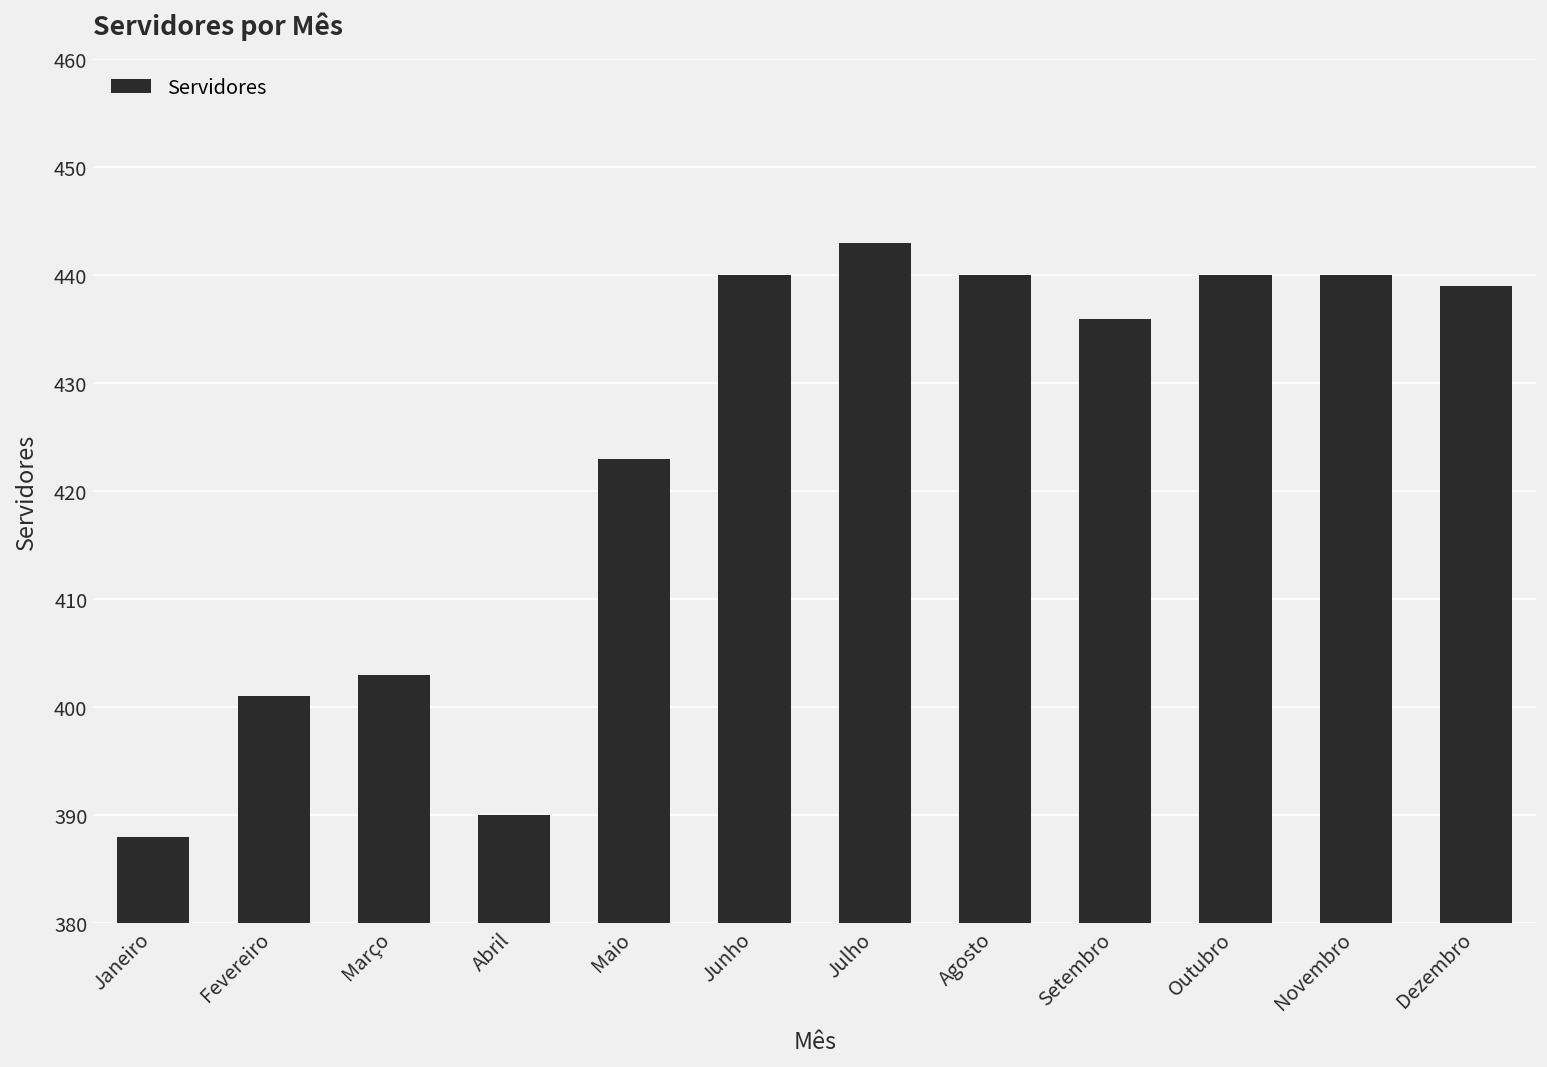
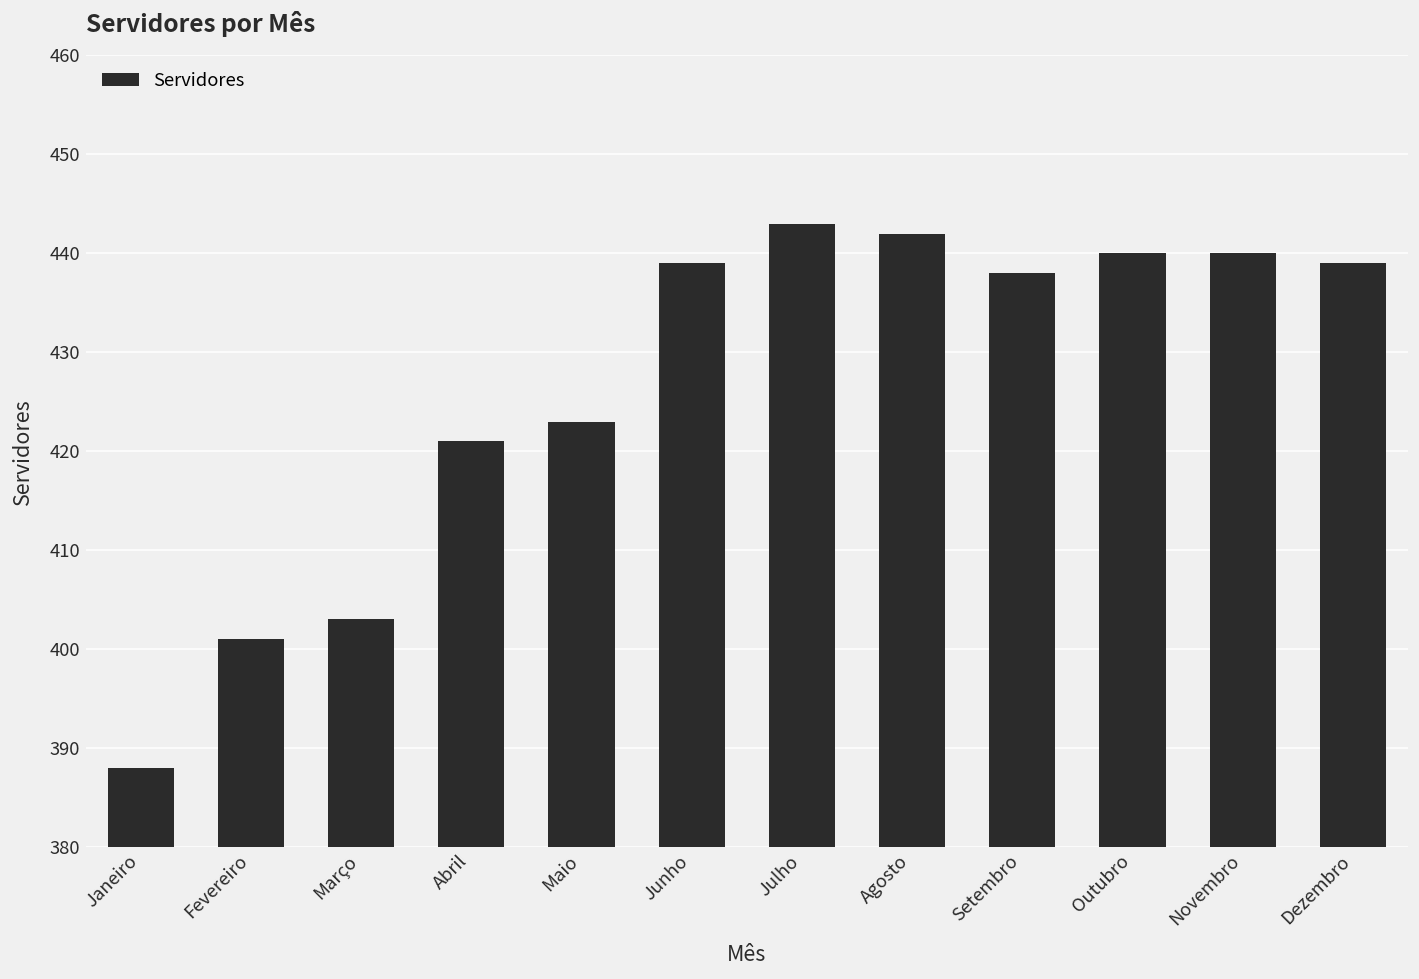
Abril: 390 -> 421
Junho: 440 -> 439
Agosto: 440 -> 442
Setembro: 436 -> 438
